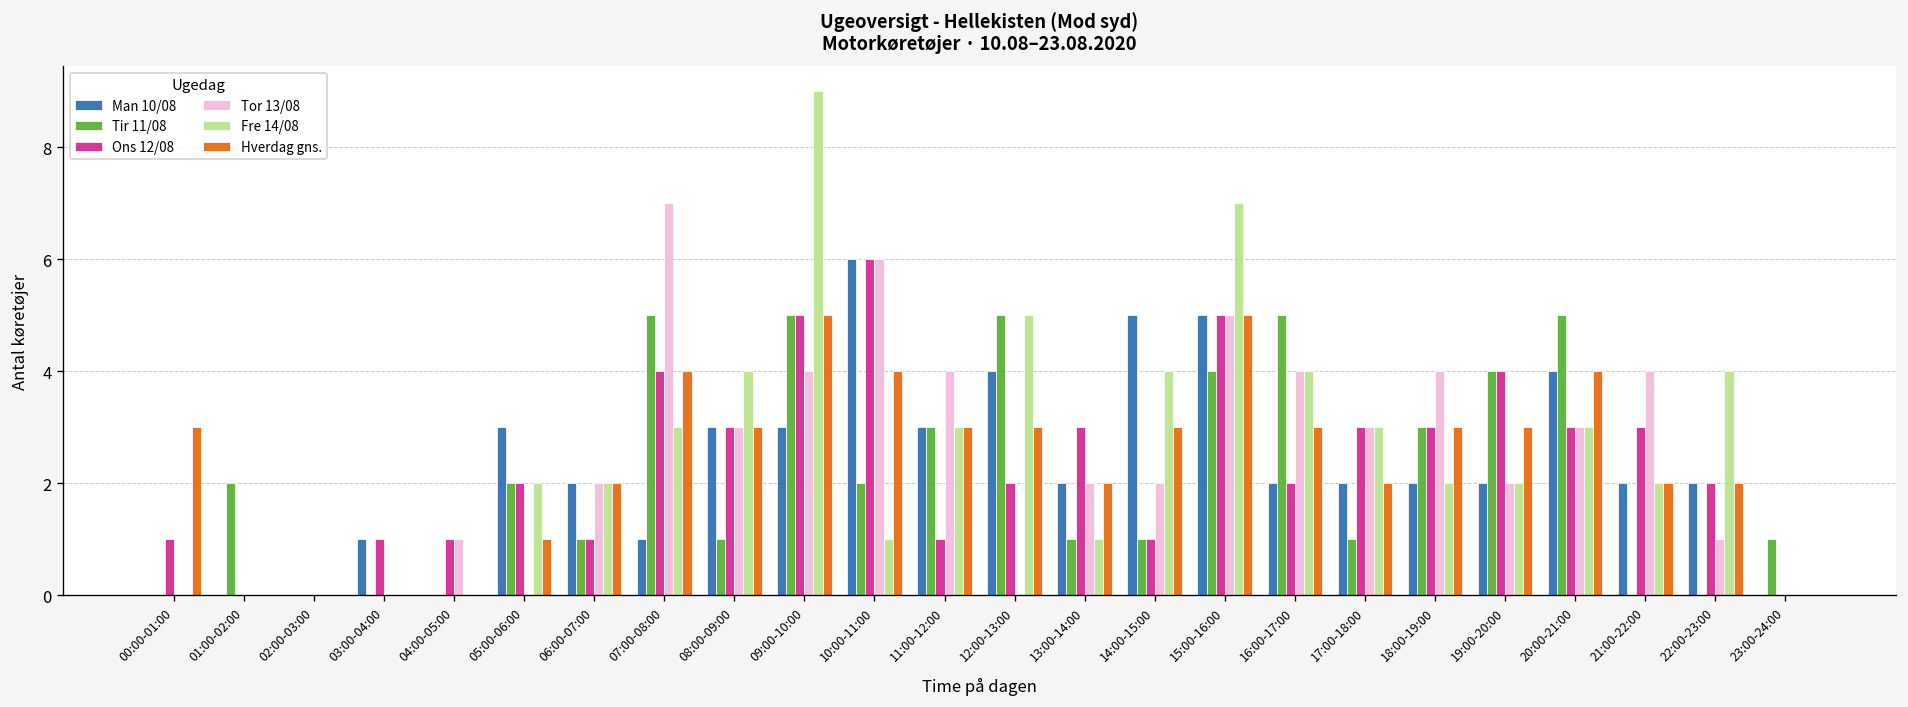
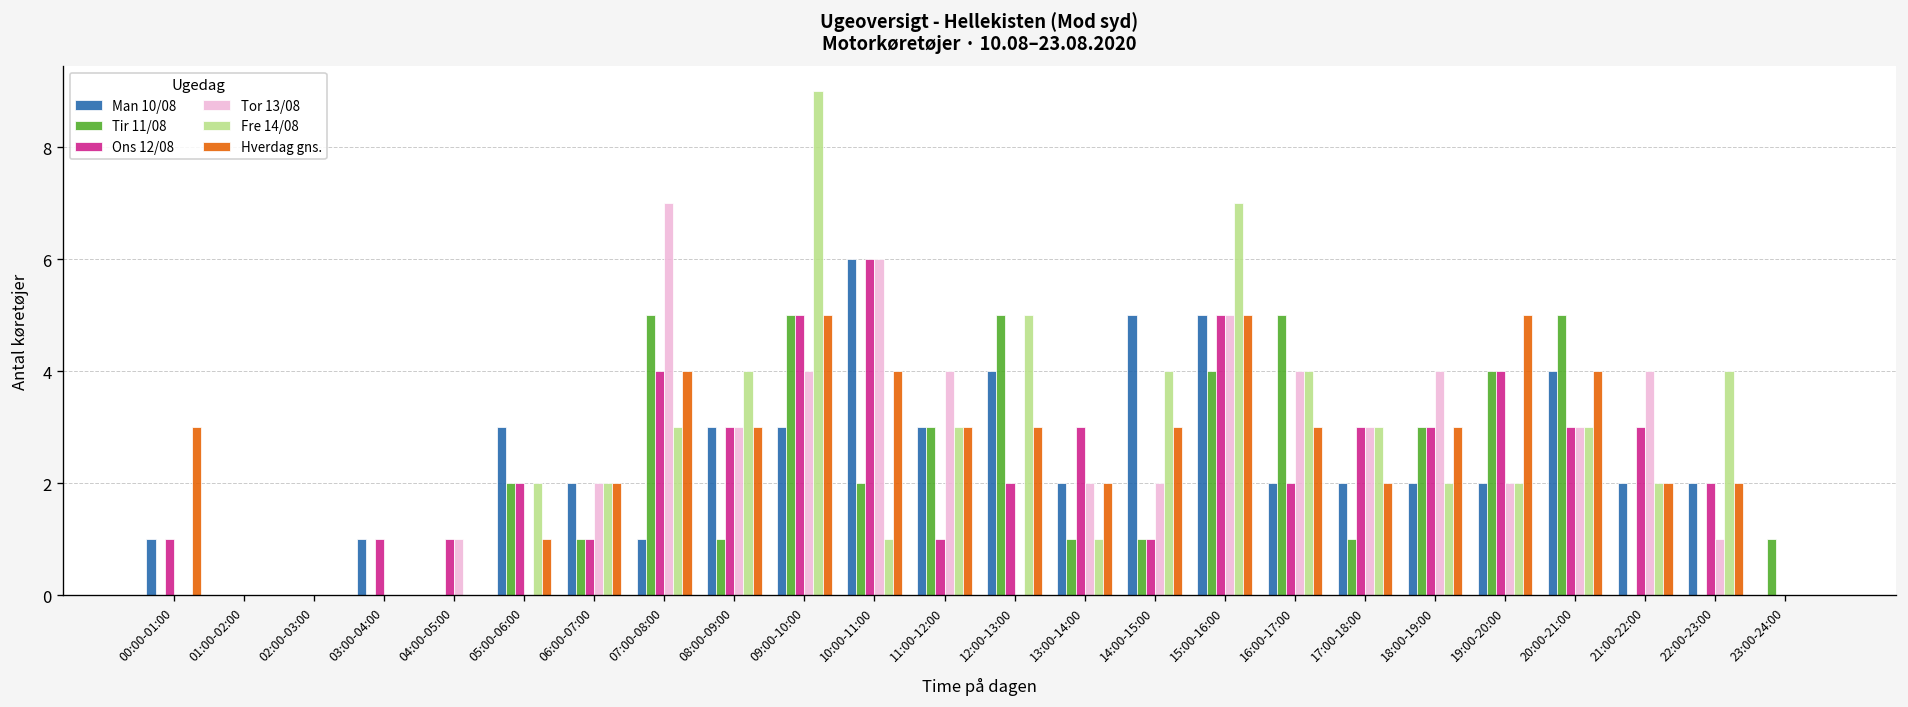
Man 10/08, 00:00-01:00: 0 -> 1
Tir 11/08, 01:00-02:00: 2 -> 0
Hverdag gns., 19:00-20:00: 3 -> 5
